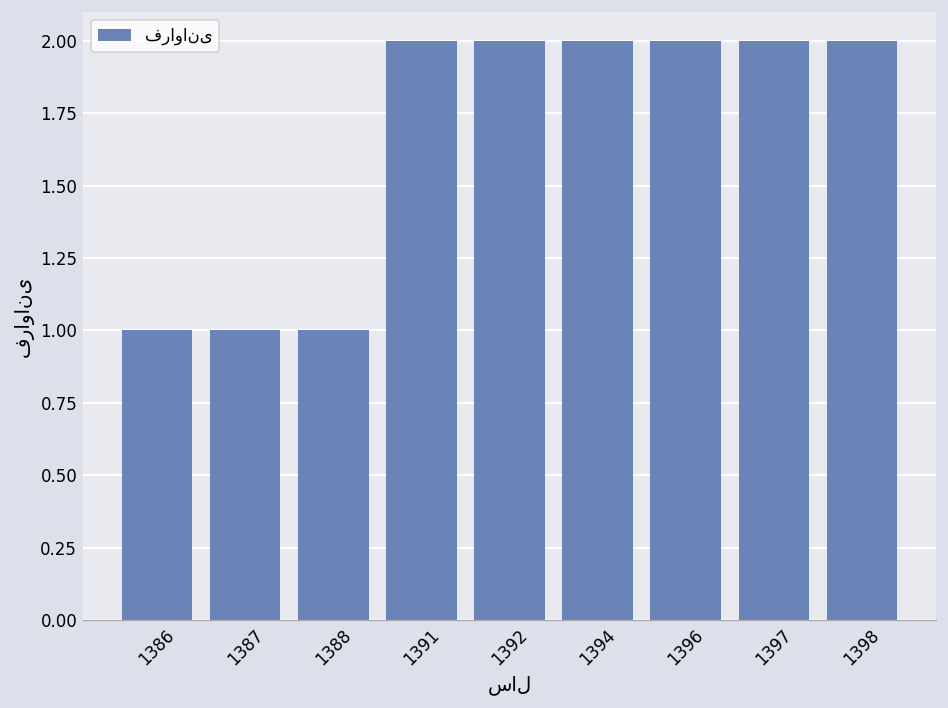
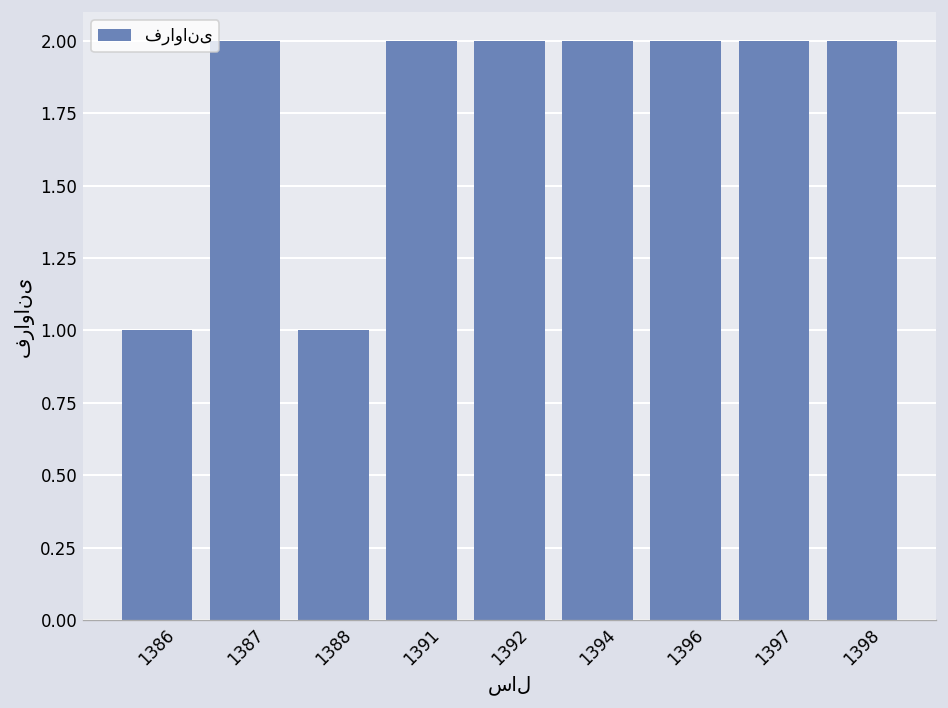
1387: 1 -> 2
